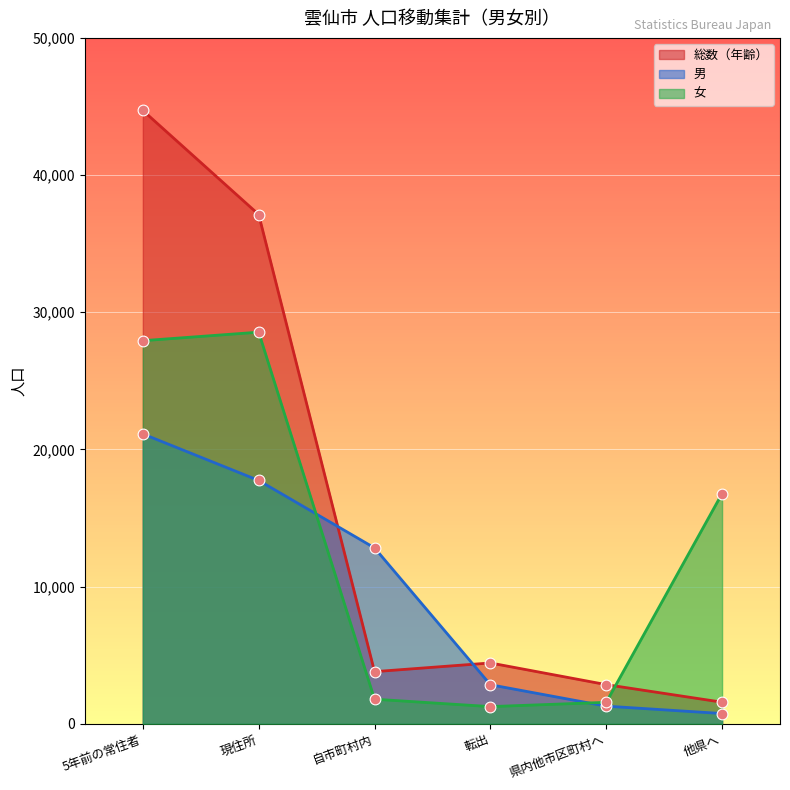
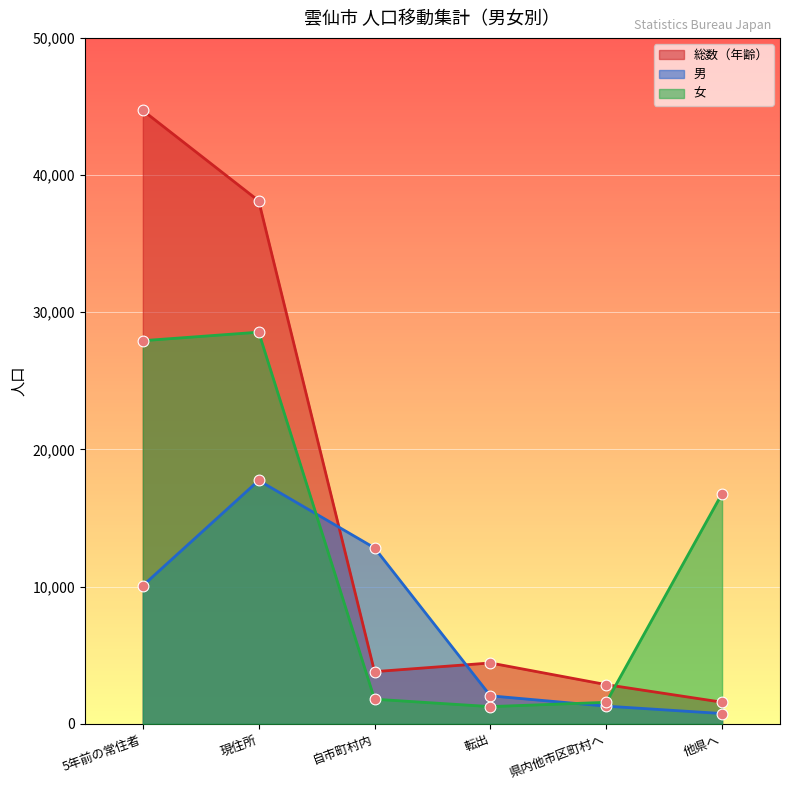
男, 5年前の常住者: 21,100 -> 10,100
総数（年齢）, 現住所: 37,100 -> 38,100
男, 転出: 2,900 -> 2,000
